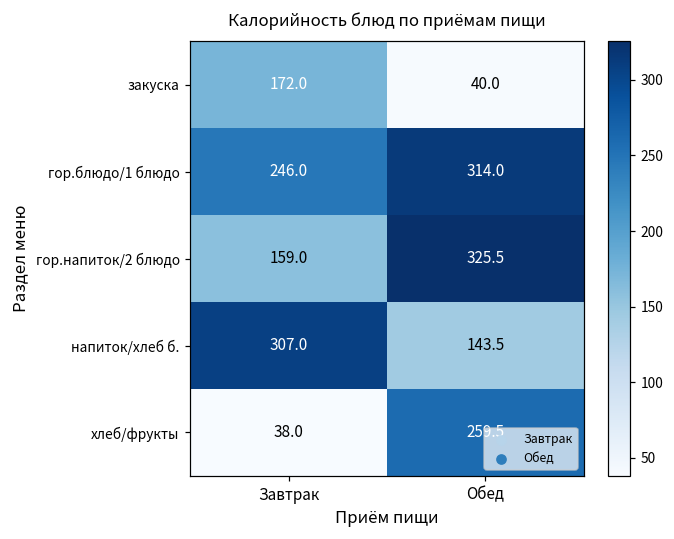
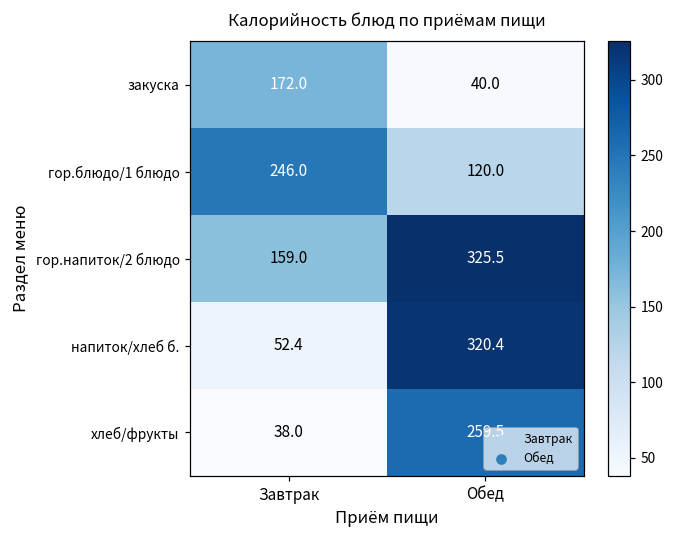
гор.блюдо/1 блюдо, Обед: 314.0 -> 120.0
напиток/хлеб б., Завтрак: 307.0 -> 52.4
напиток/хлеб б., Обед: 143.5 -> 320.4
